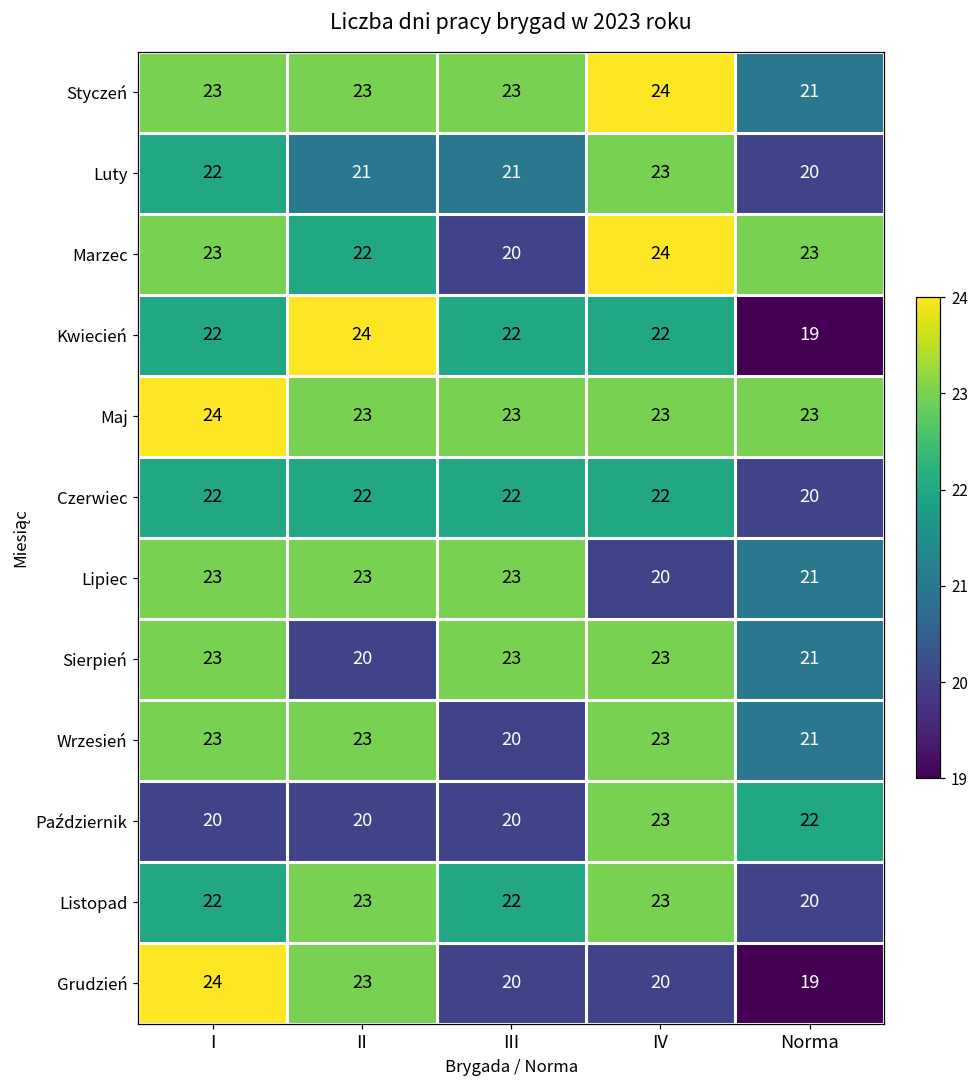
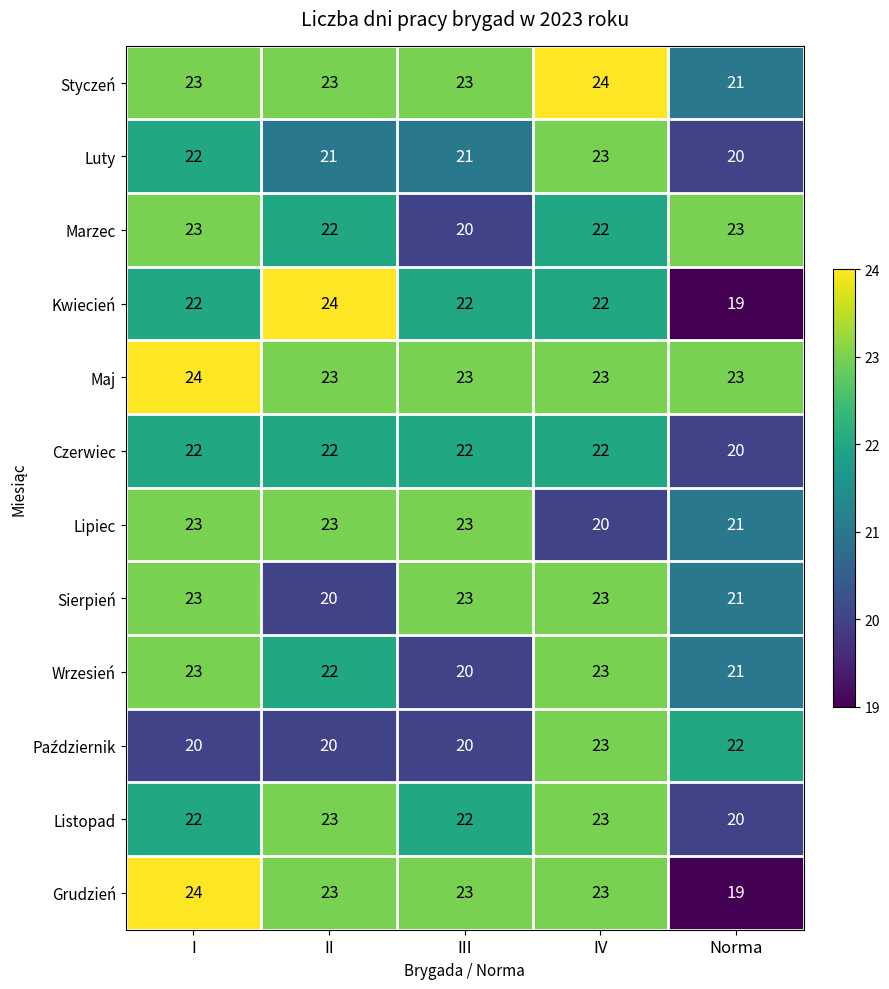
Marzec, IV: 24 -> 22
Wrzesień, II: 23 -> 22
Grudzień, III: 20 -> 23
Grudzień, IV: 20 -> 23
